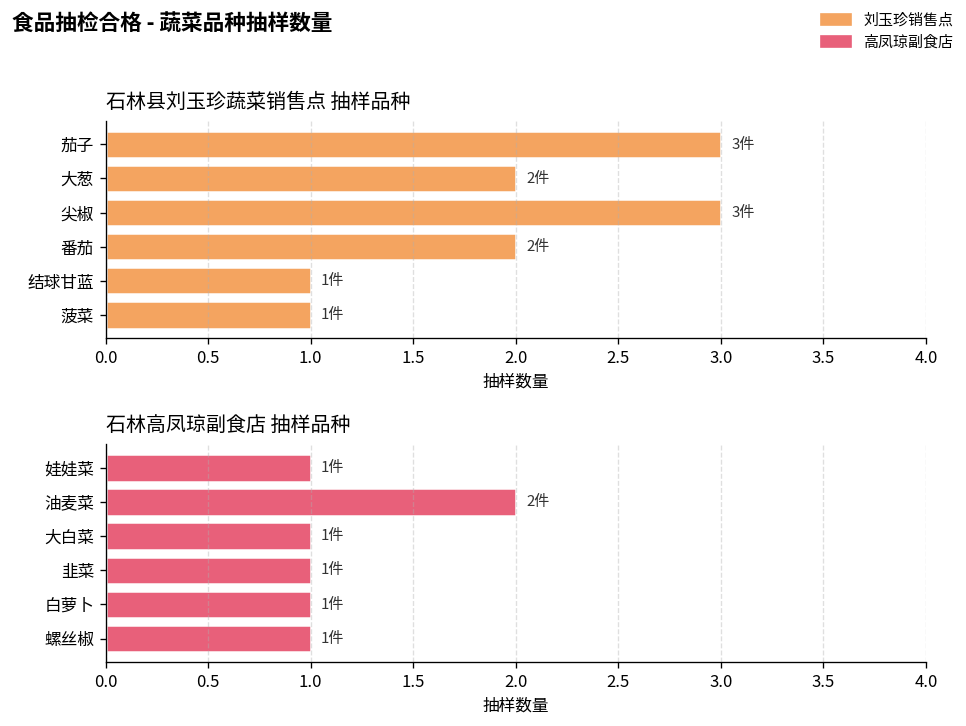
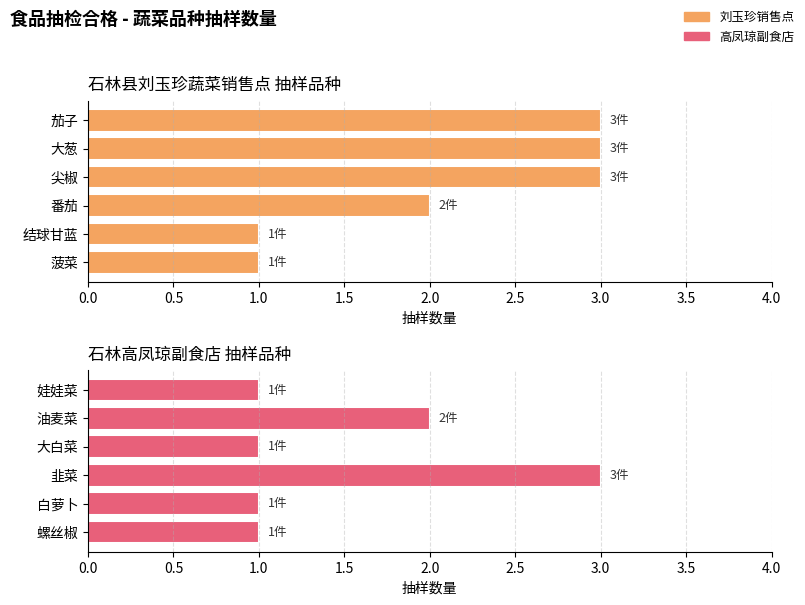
石林县刘玉珍蔬菜销售点 抽样品种, 大葱: 2件 -> 3件
石林高凤琼副食店 抽样品种, 韭菜: 1件 -> 3件
